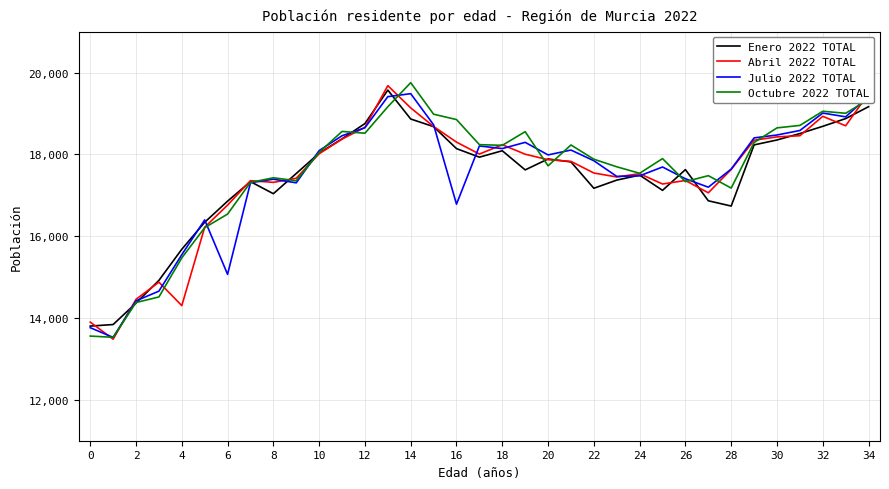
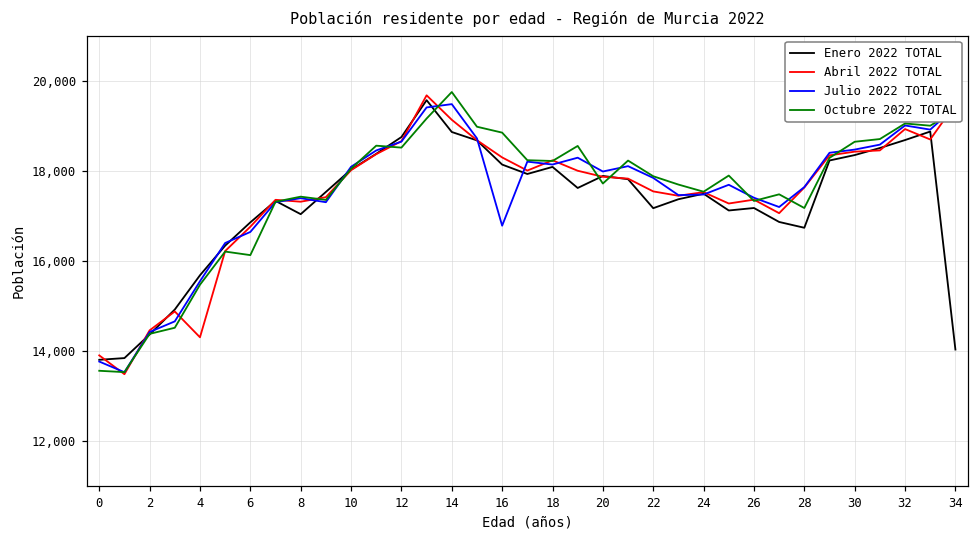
Julio 2022 TOTAL, 6: 15,100 -> 16,600
Octubre 2022 TOTAL, 6: 16,500 -> 16,100
Enero 2022 TOTAL, 26: 17,600 -> 17,200
Enero 2022 TOTAL, 34: 19,200 -> 14,000
